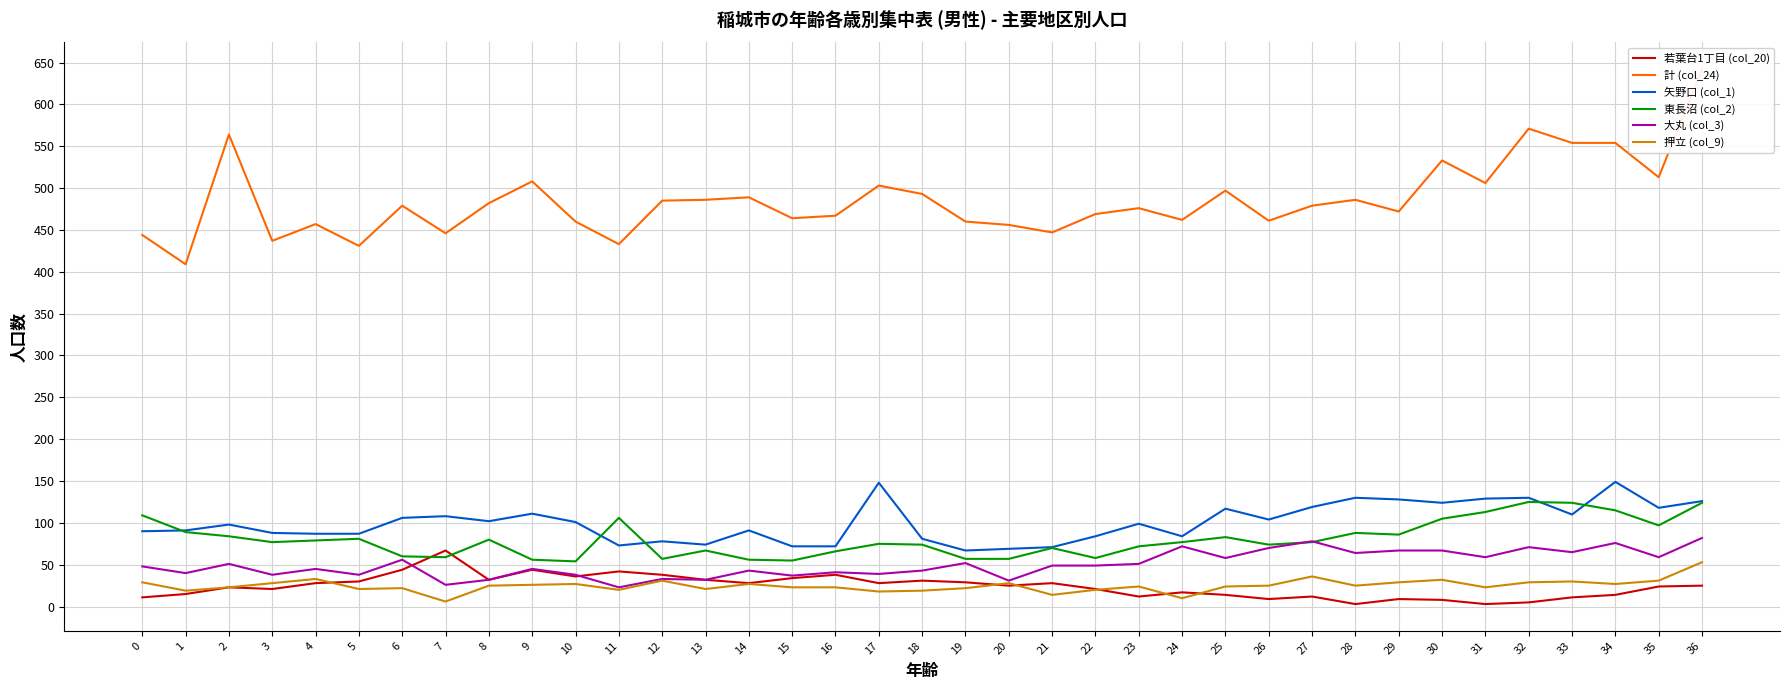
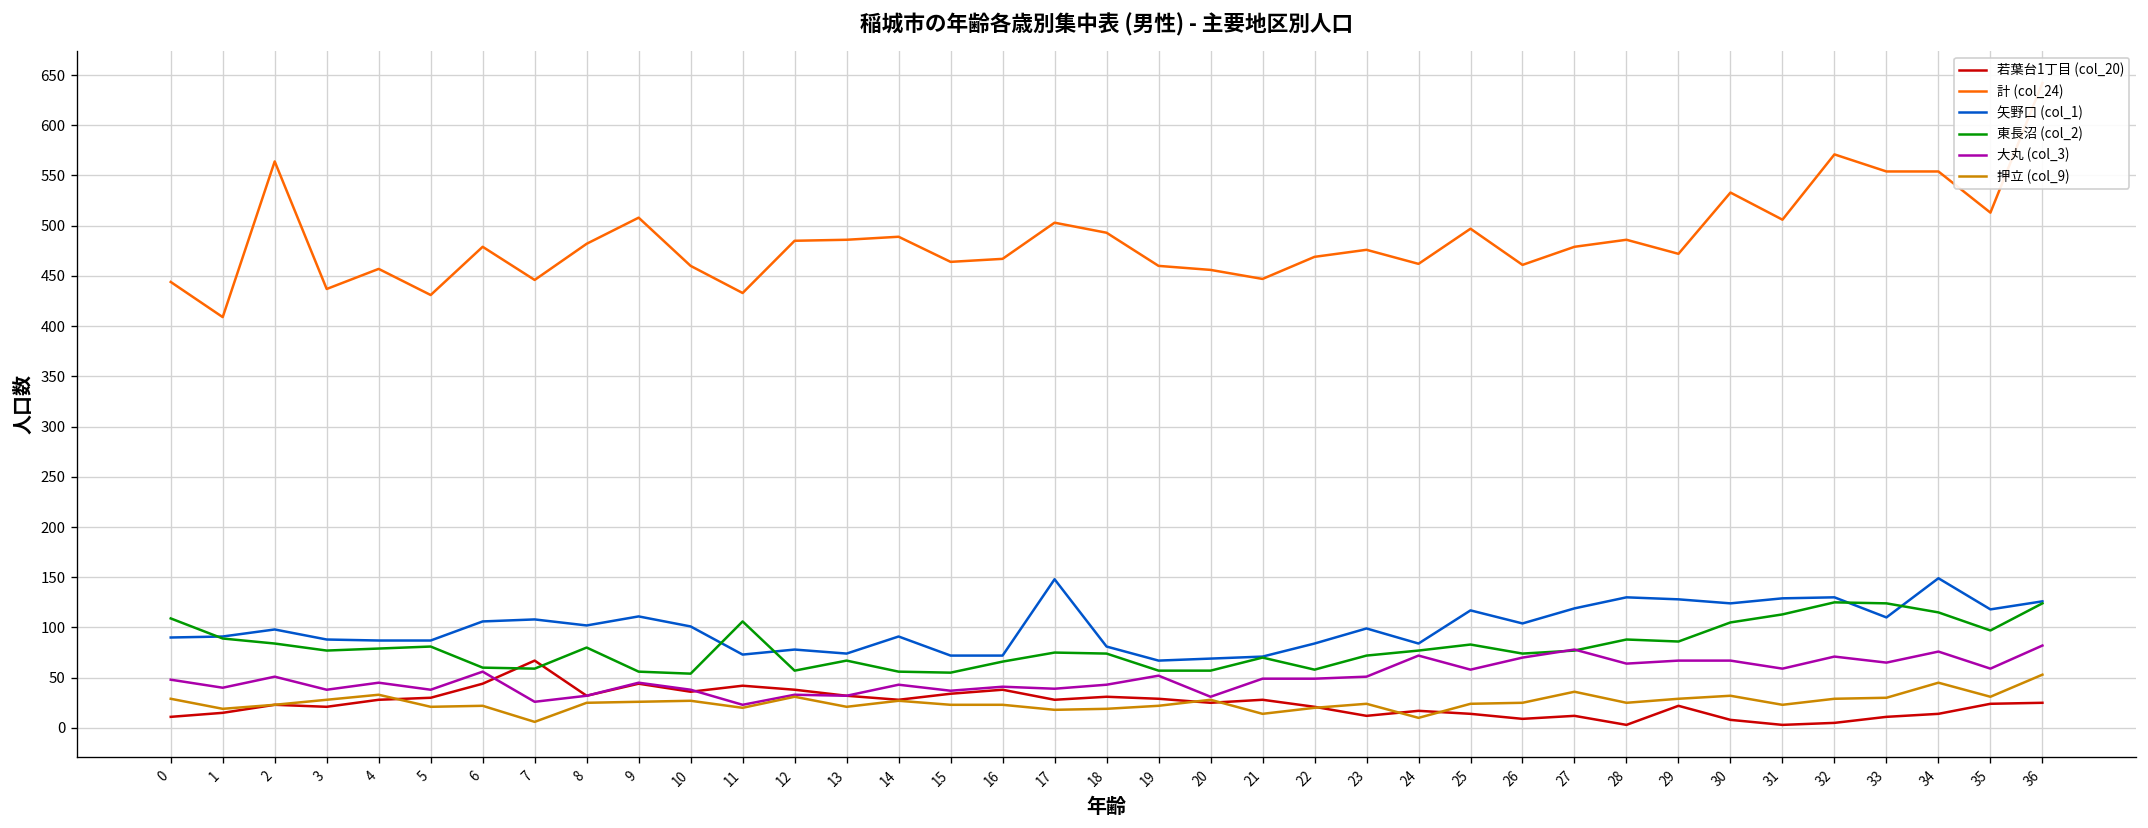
若葉台1丁目 (col_20), 29: 10 -> 20
押立 (col_9), 34: 30 -> 50
